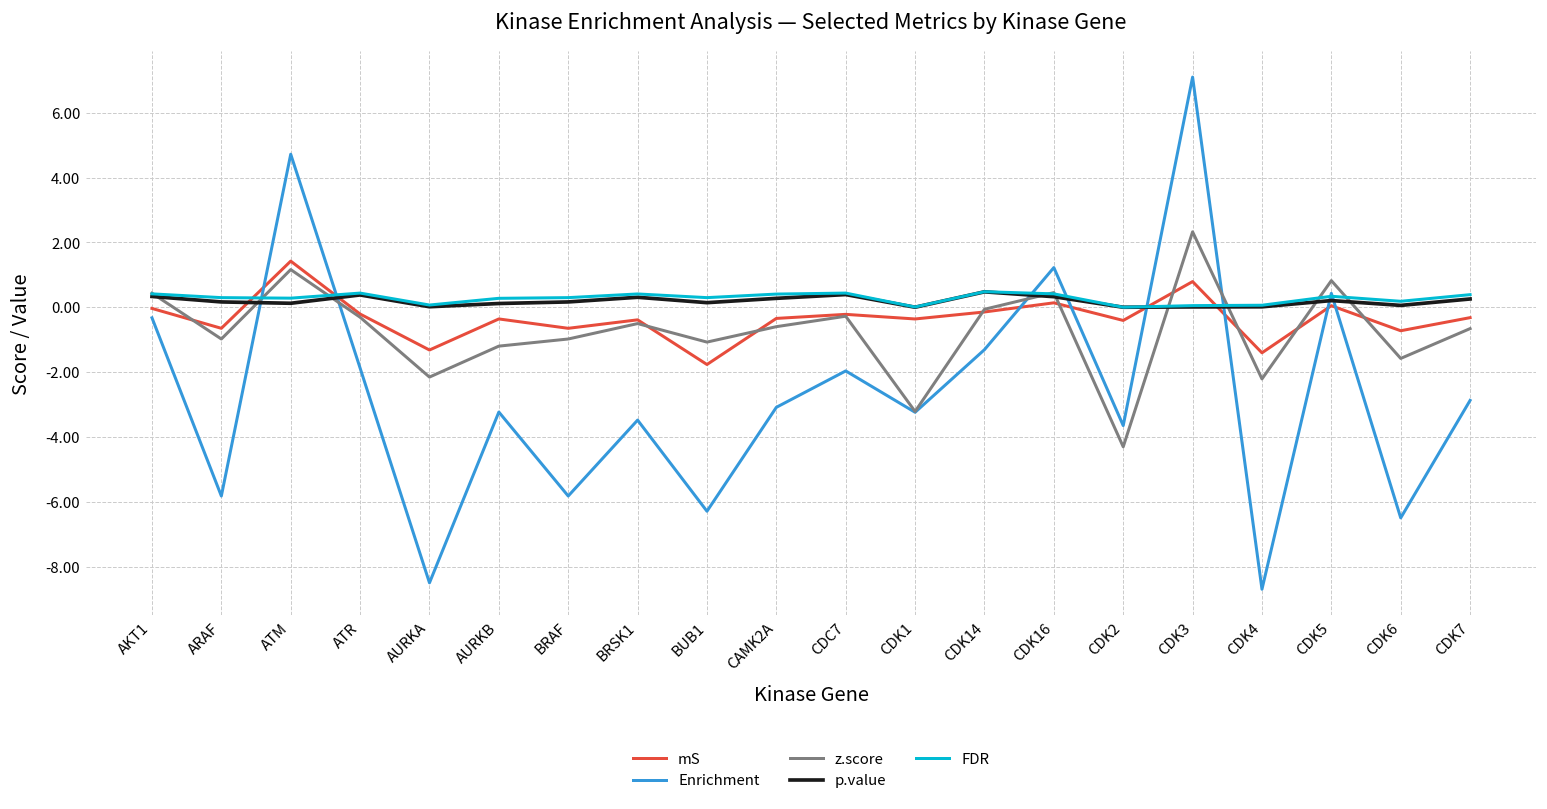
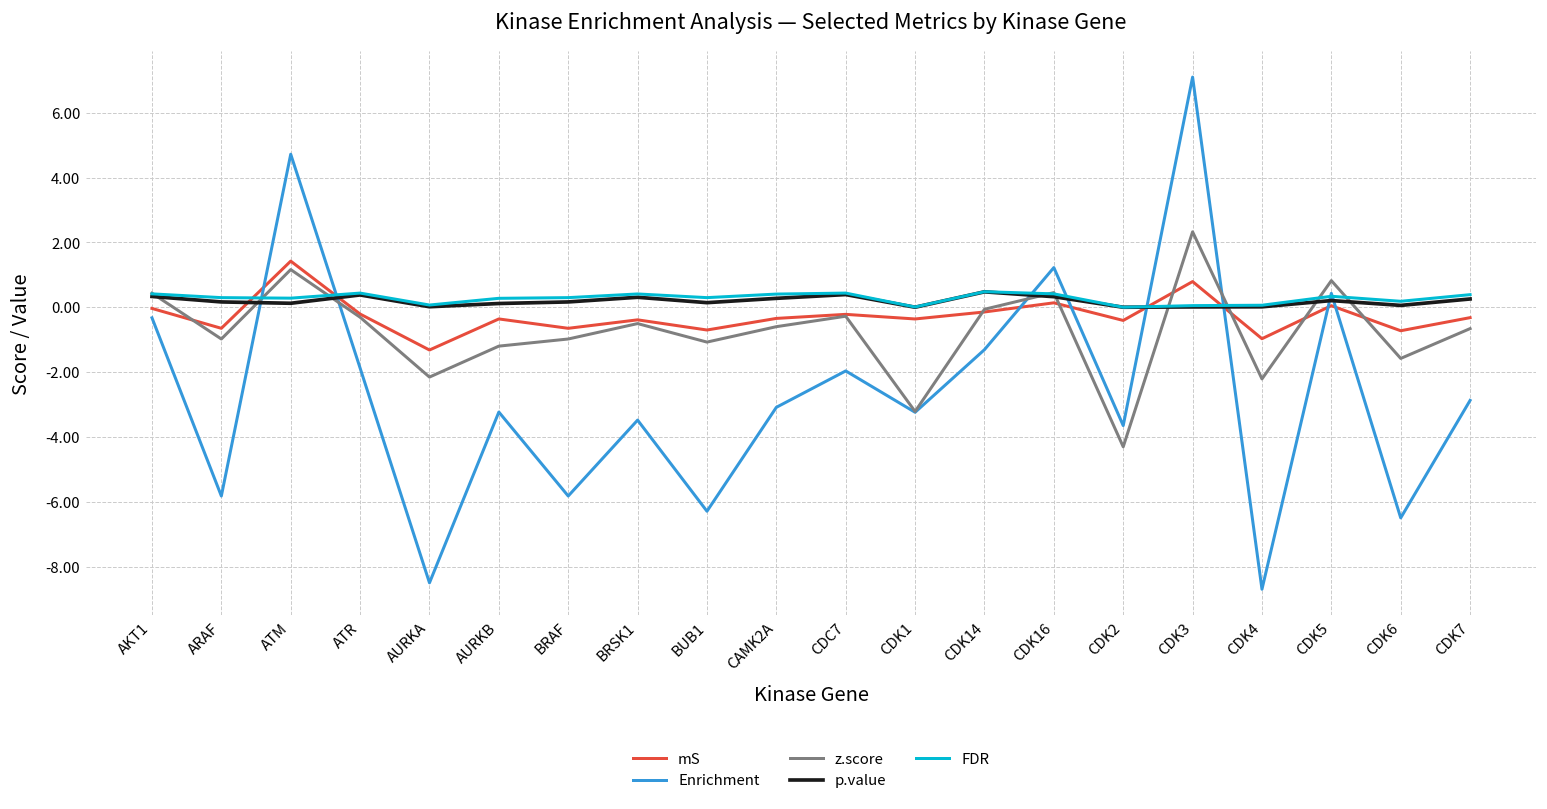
mS, BUB1: -1.8 -> -0.7
mS, CDK4: -1.4 -> -1.0
